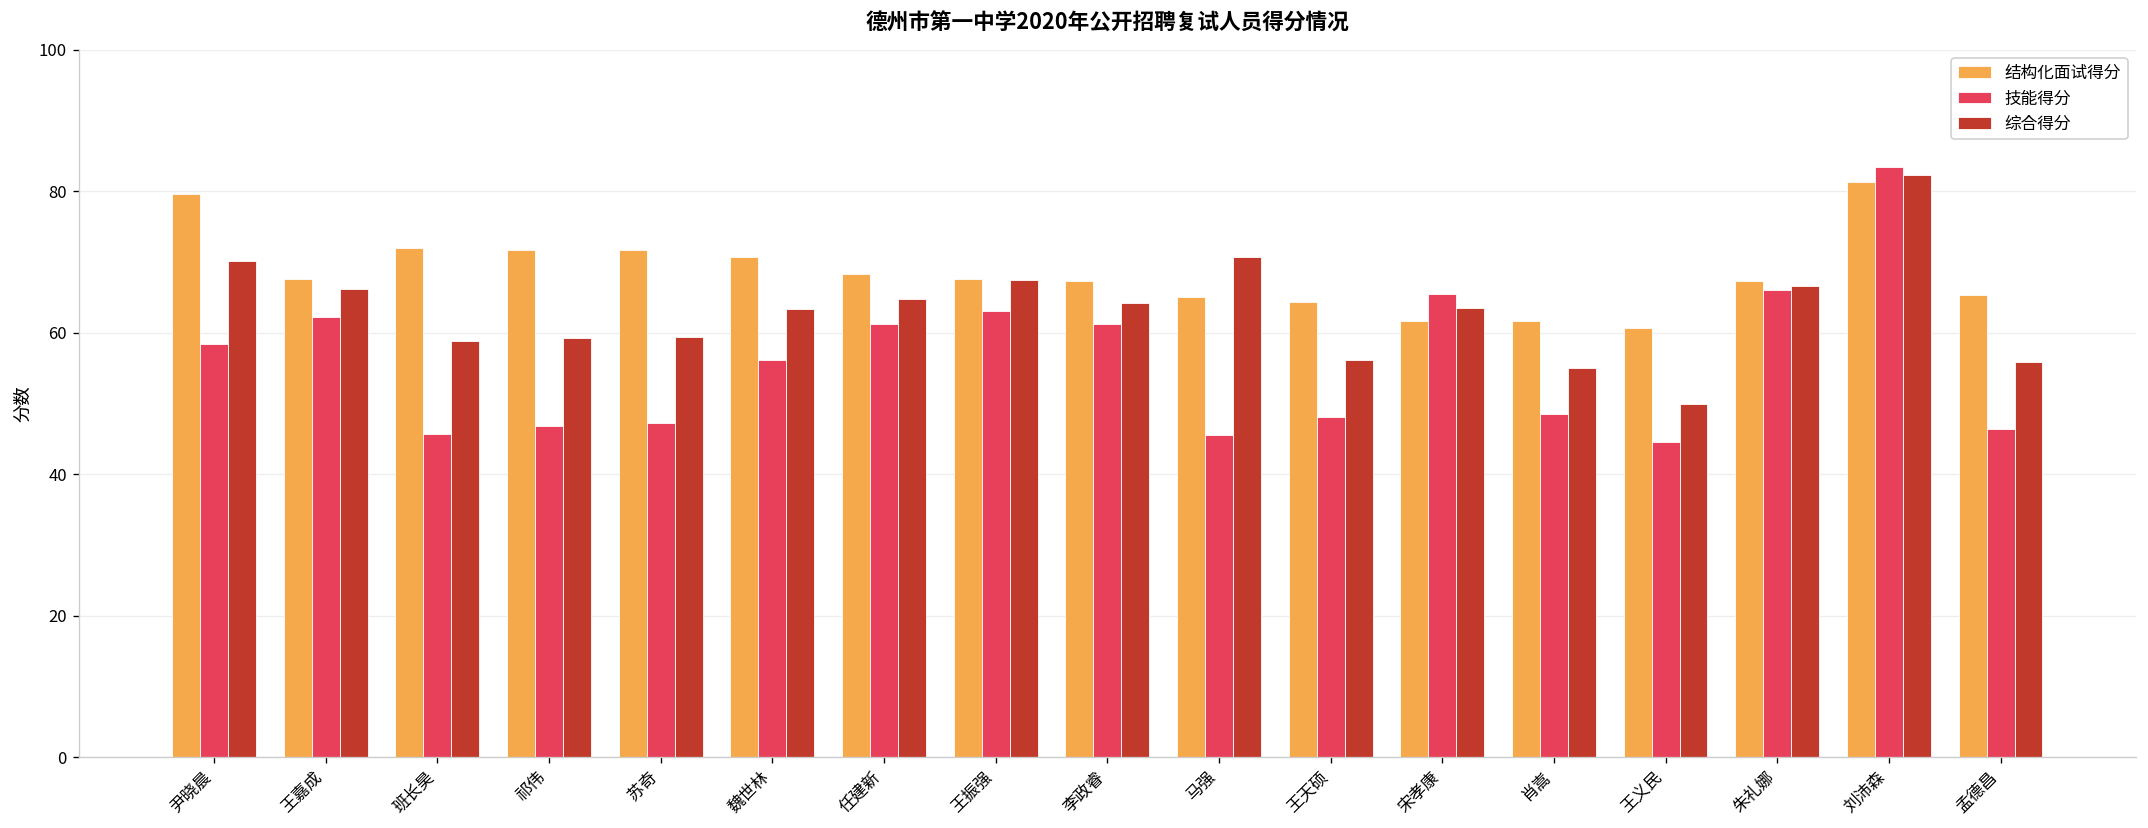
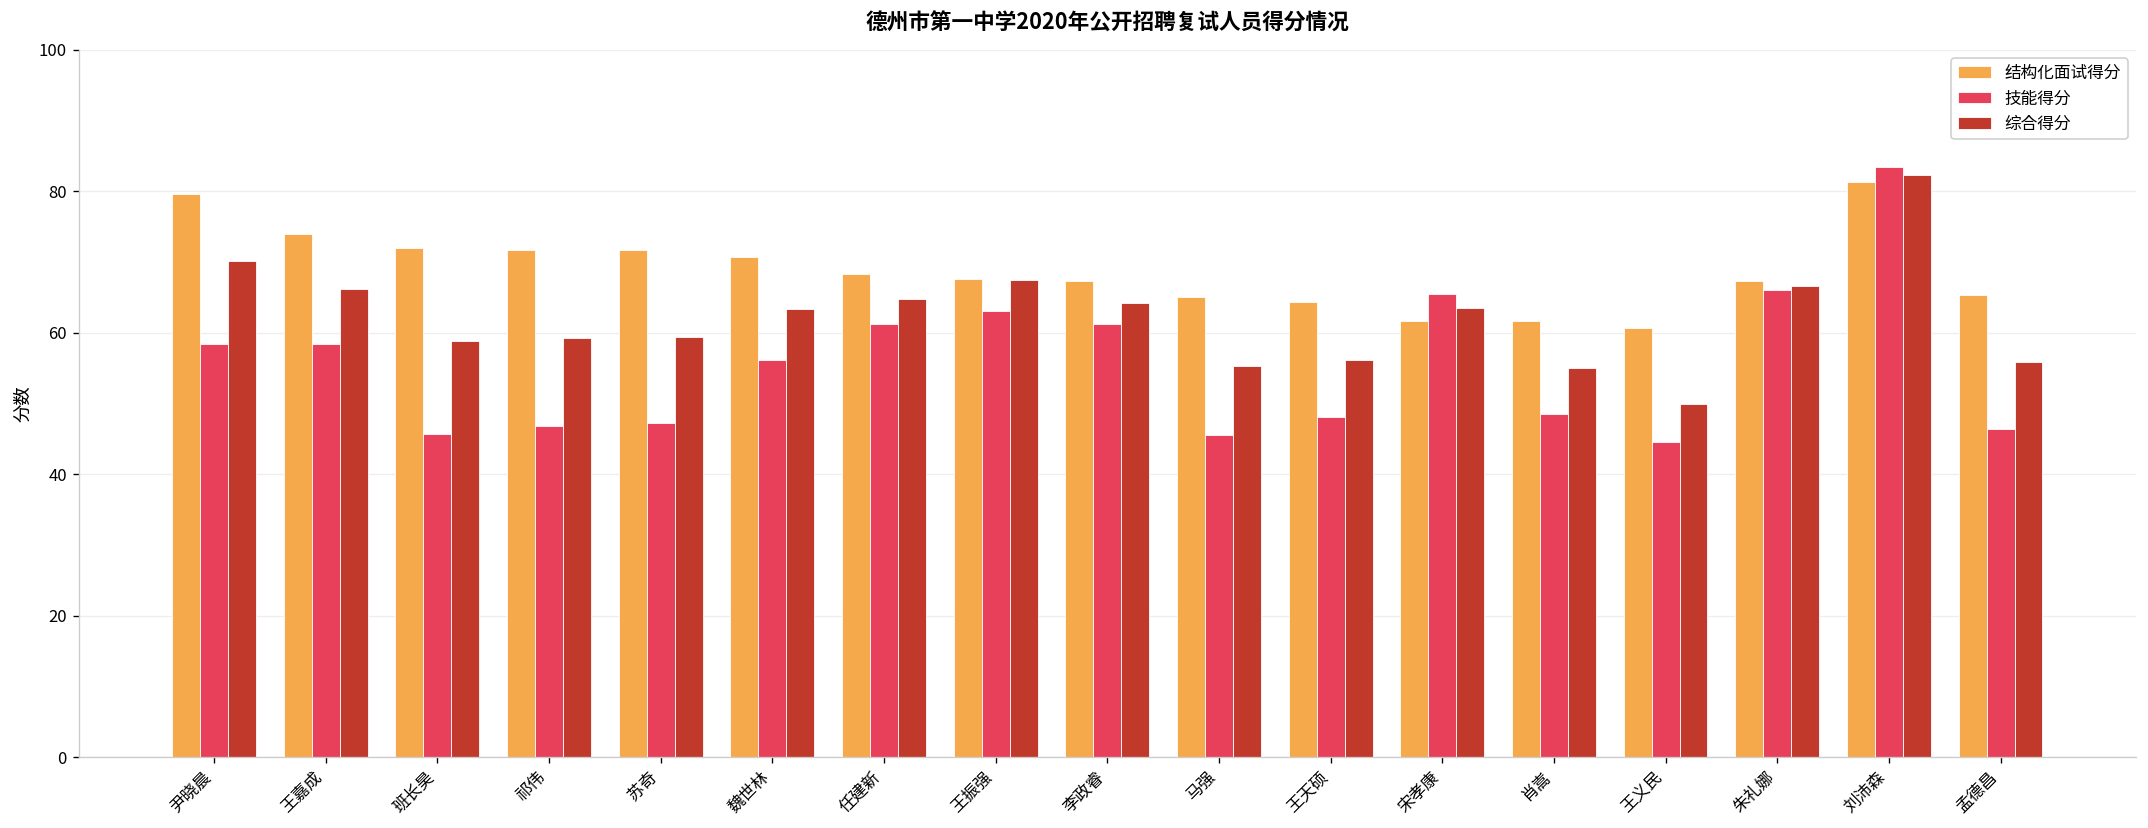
结构化面试得分, 王嘉成: 68 -> 74
技能得分, 王嘉成: 62 -> 58
综合得分, 马强: 71 -> 55
